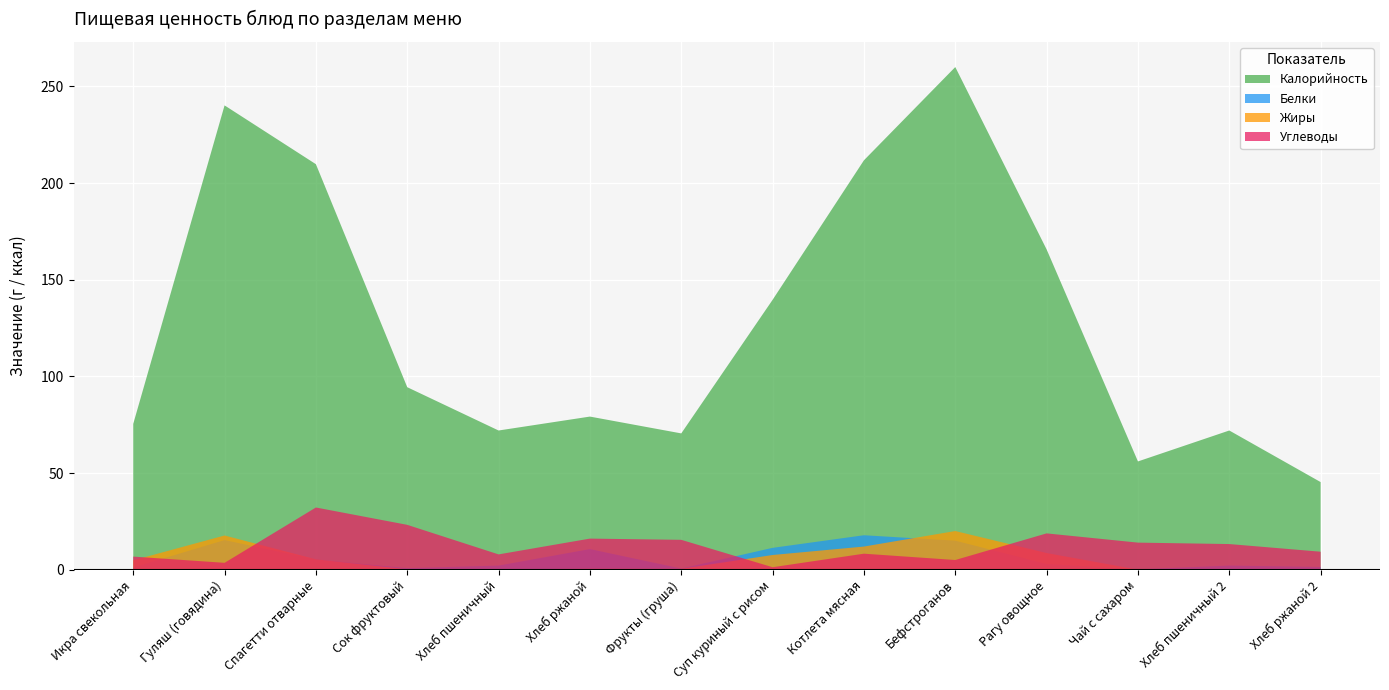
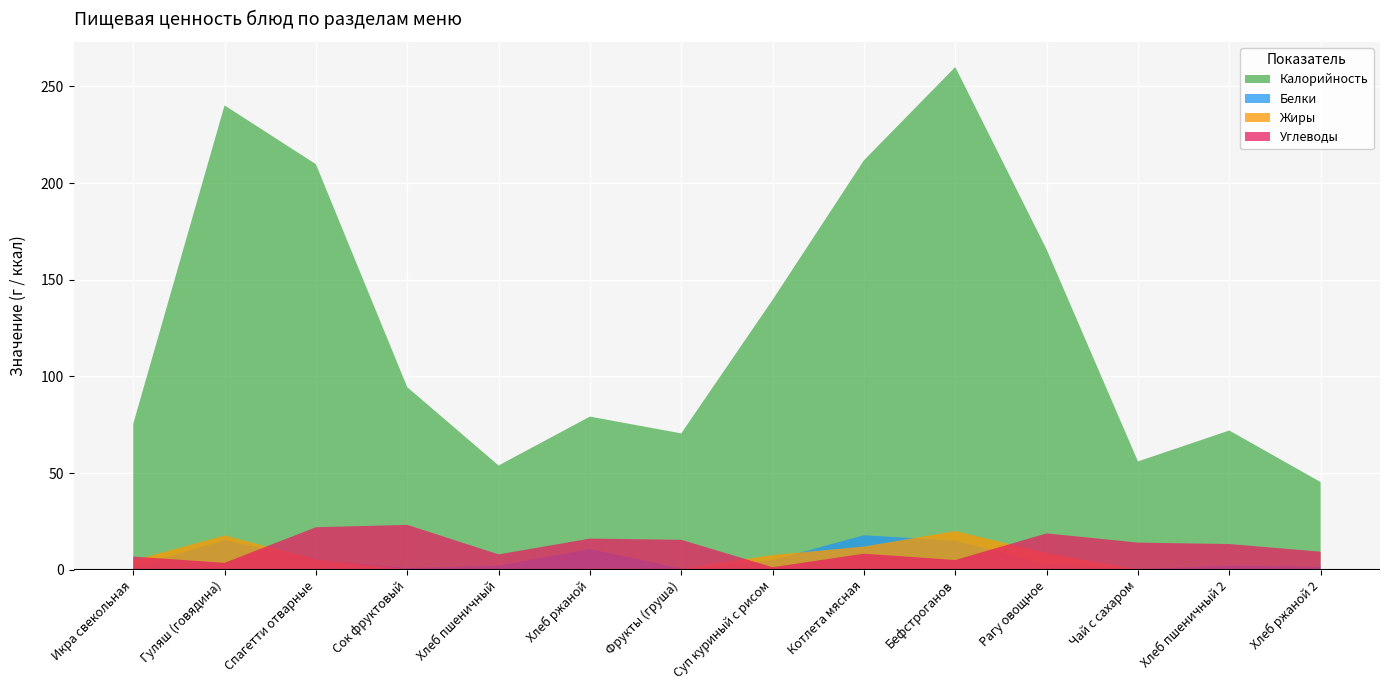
Углеводы, Спагетти отварные: 32 -> 22
Калорийность, Хлеб пшеничный: 72 -> 54
Белки, Суп куриный с рисом: 11 -> 5
